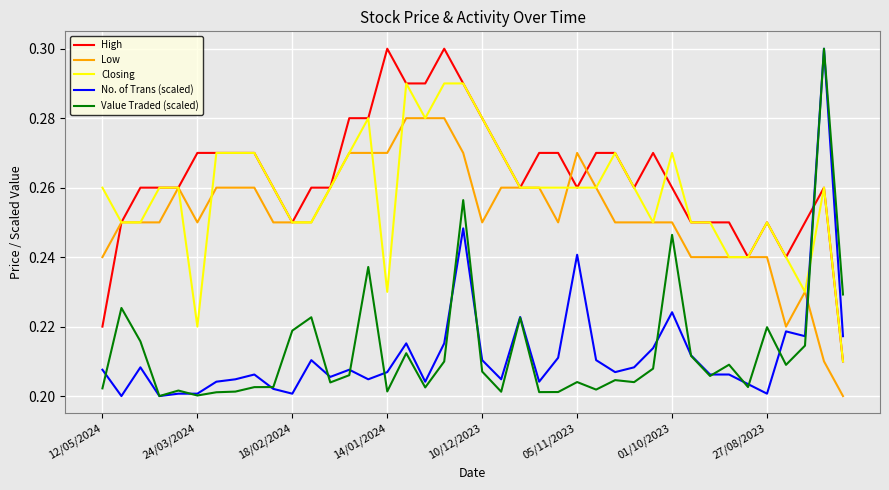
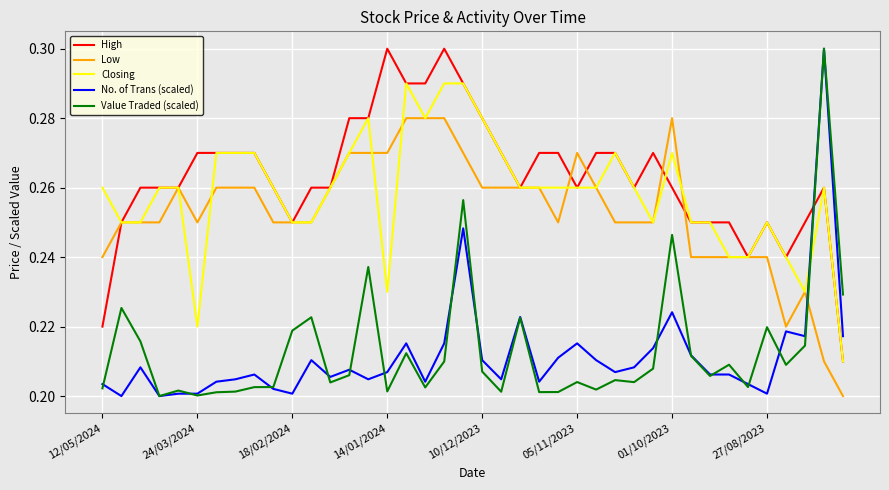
No. of Trans (scaled), 12/05/2024: 0.208 -> 0.203
Low, 10/12/2023: 0.25 -> 0.26
No. of Trans (scaled), 05/11/2023: 0.241 -> 0.215
Low, 01/10/2023: 0.25 -> 0.28
